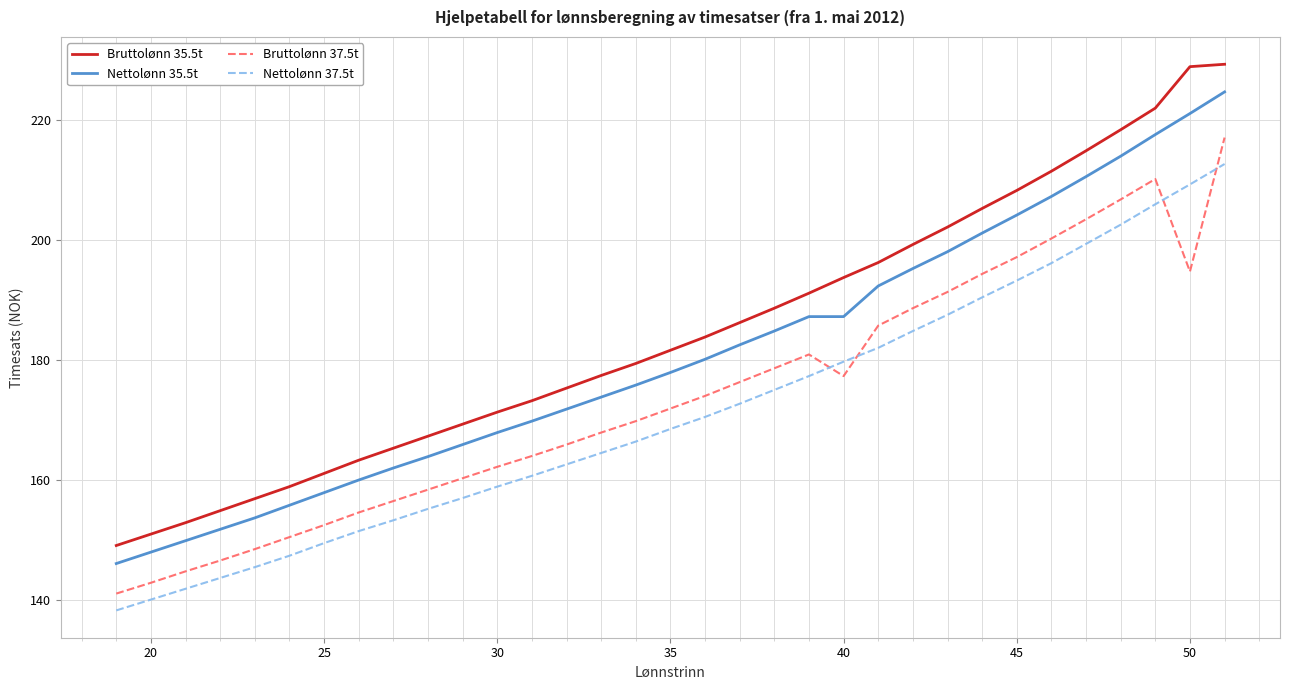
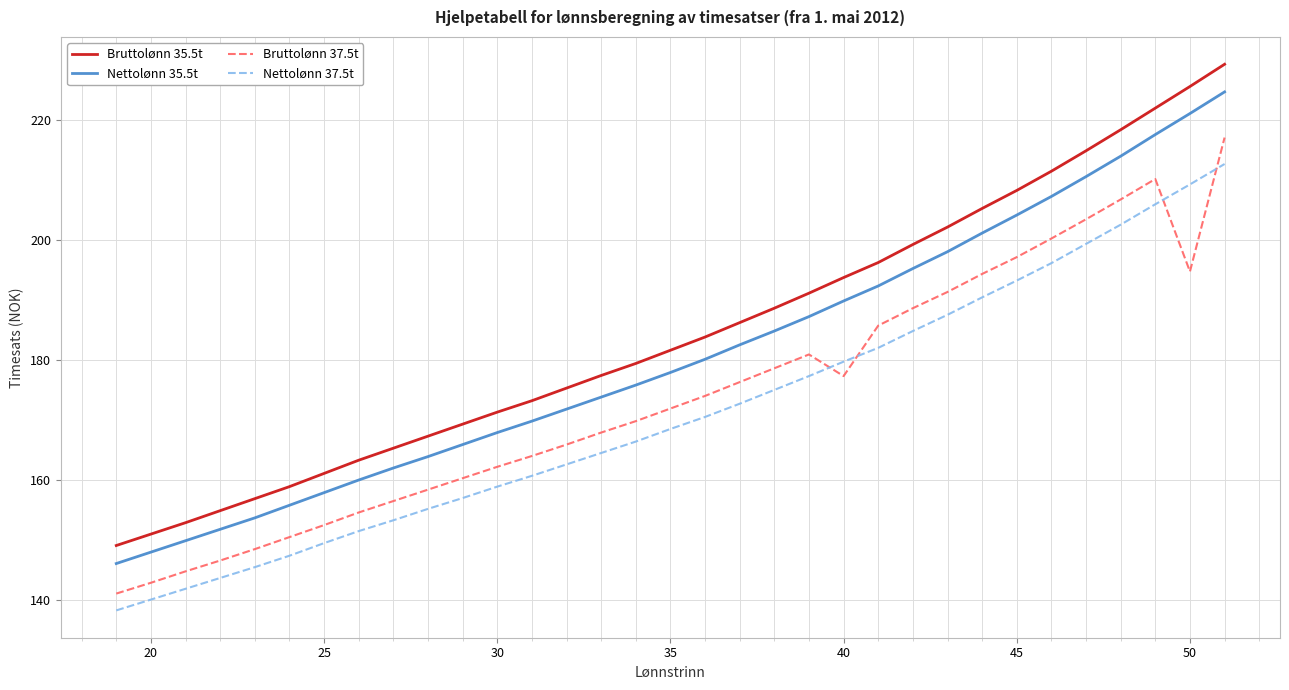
Nettolønn 35.5t, 40: 187 -> 190
Bruttolønn 35.5t, 50: 229 -> 226
